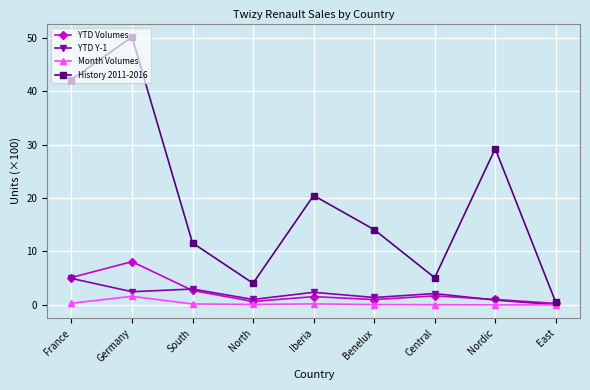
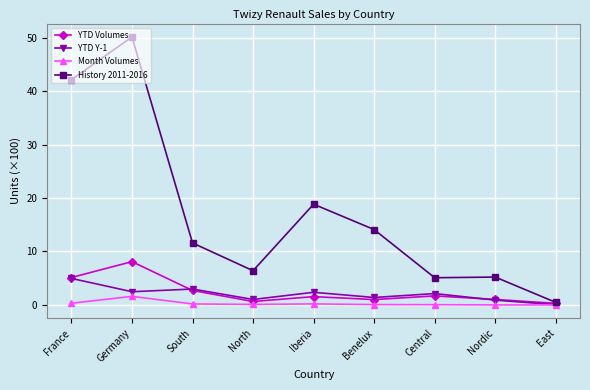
History 2011-2016, North: 4 -> 6
History 2011-2016, Iberia: 20 -> 19
History 2011-2016, Nordic: 29 -> 5
